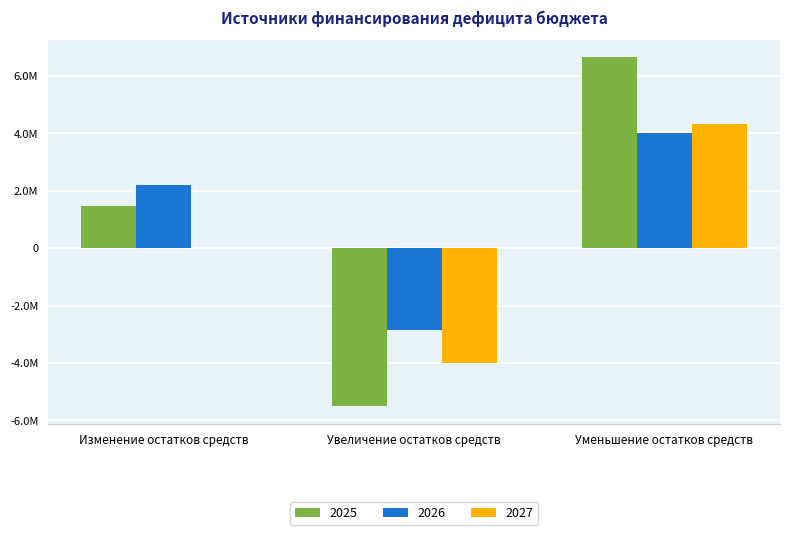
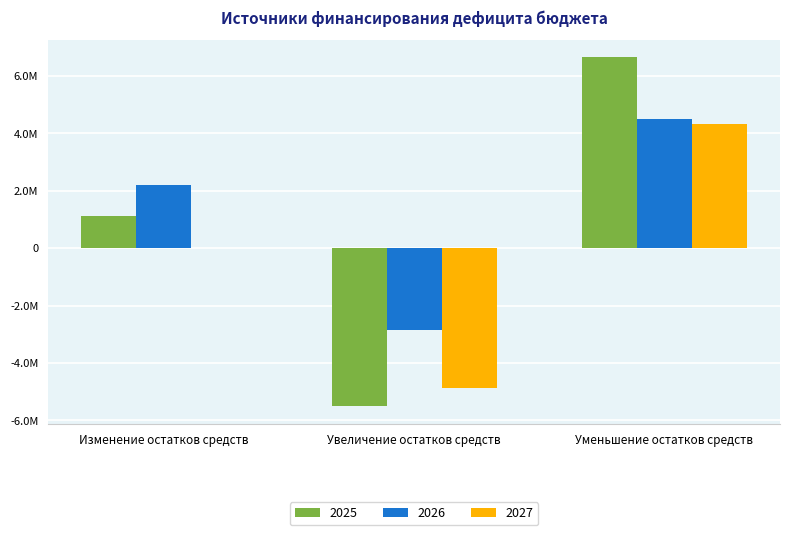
2025, Изменение остатков средств: 1500000 -> 1100000
2027, Увеличение остатков средств: -4000000 -> -4900000
2026, Уменьшение остатков средств: 4000000 -> 4500000
